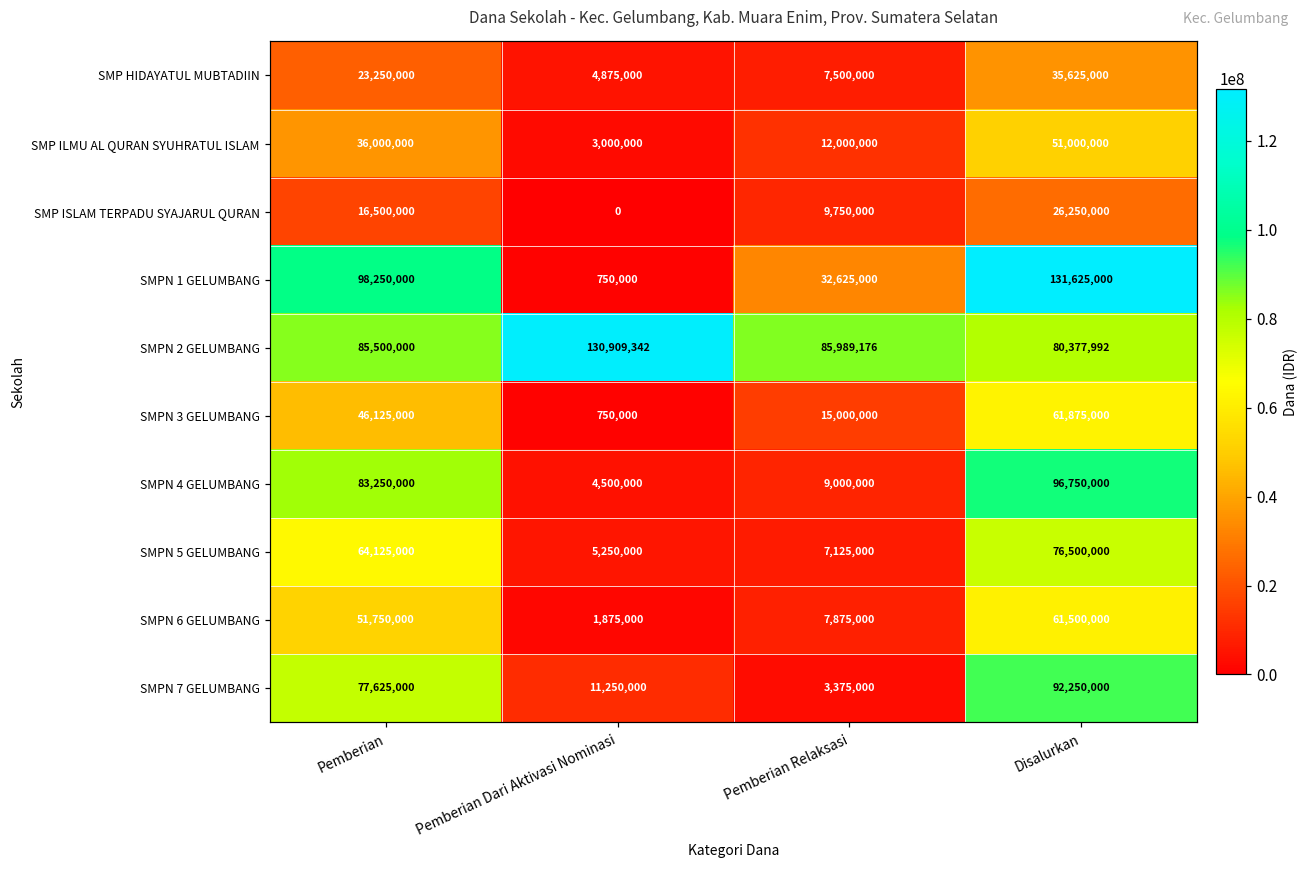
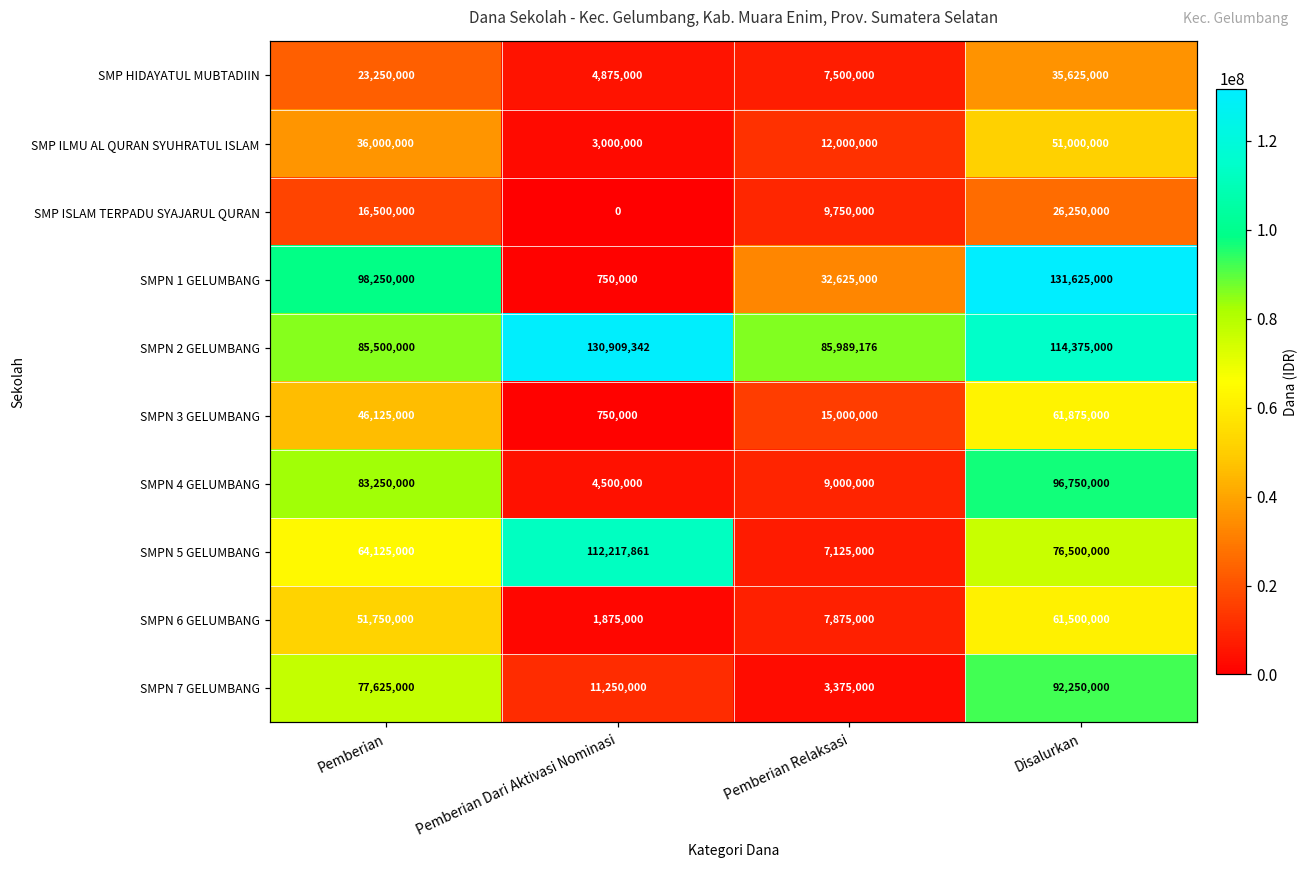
SMPN 2 GELUMBANG, Disalurkan: 80,377,992 -> 114,375,000
SMPN 5 GELUMBANG, Pemberian Dari Aktivasi Nominasi: 5,250,000 -> 112,217,861
